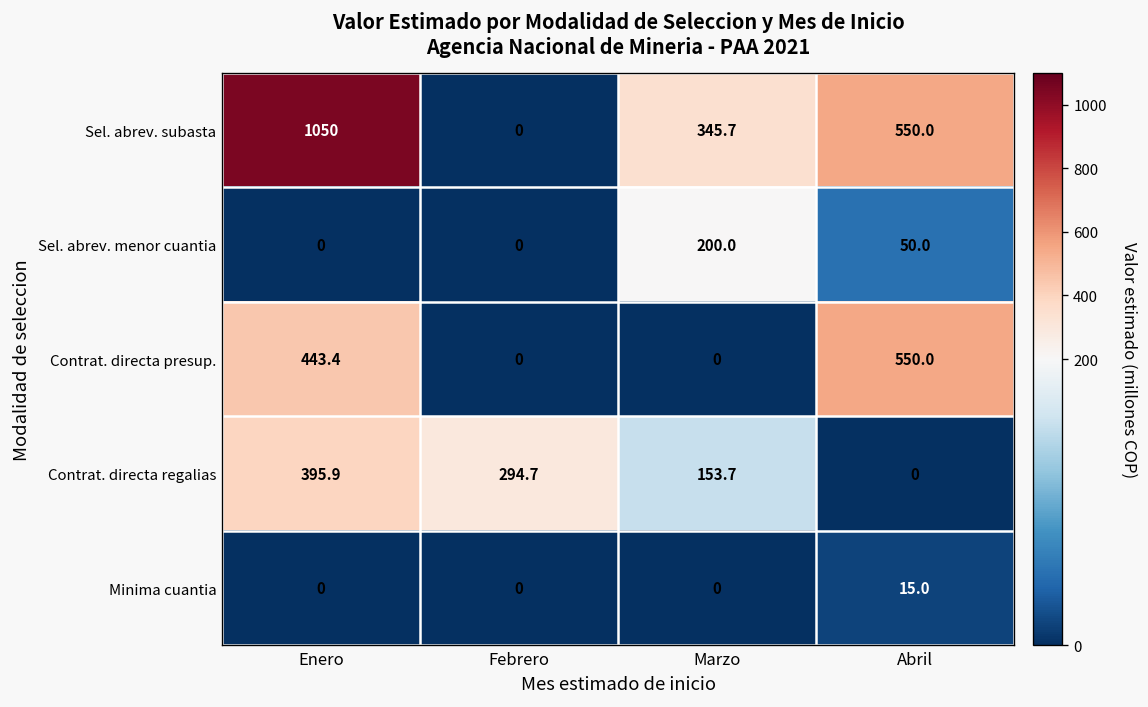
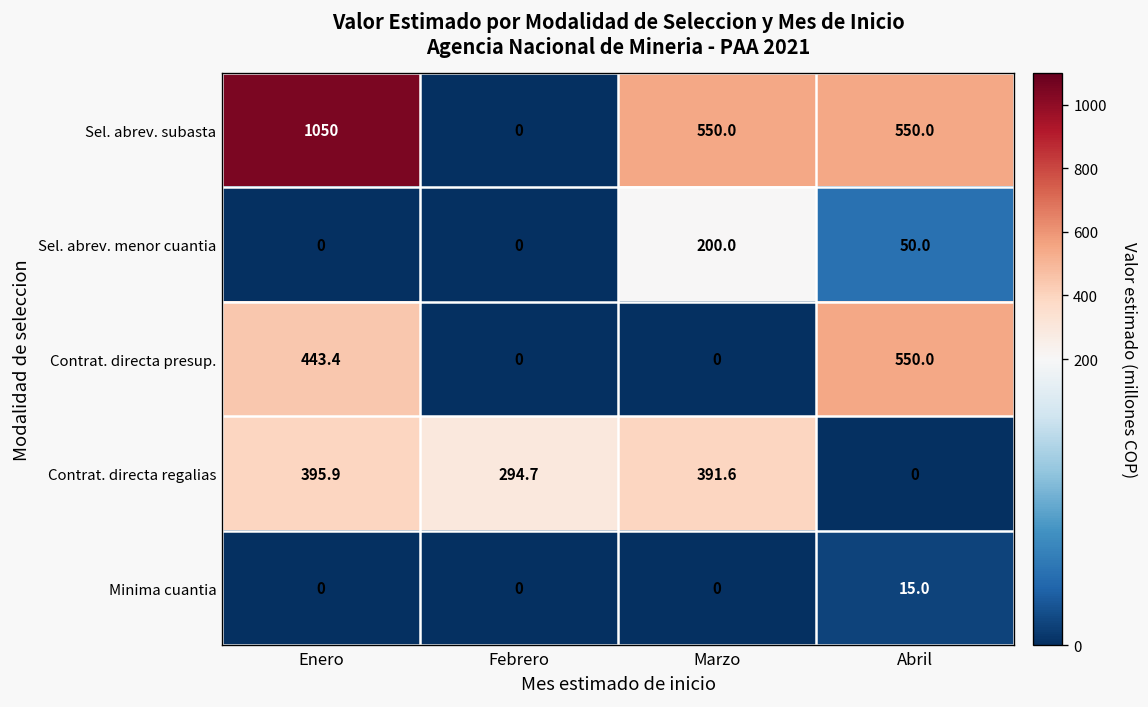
Sel. abrev. subasta, Marzo: 345.7 -> 550.0
Contrat. directa regalias, Marzo: 153.7 -> 391.6
